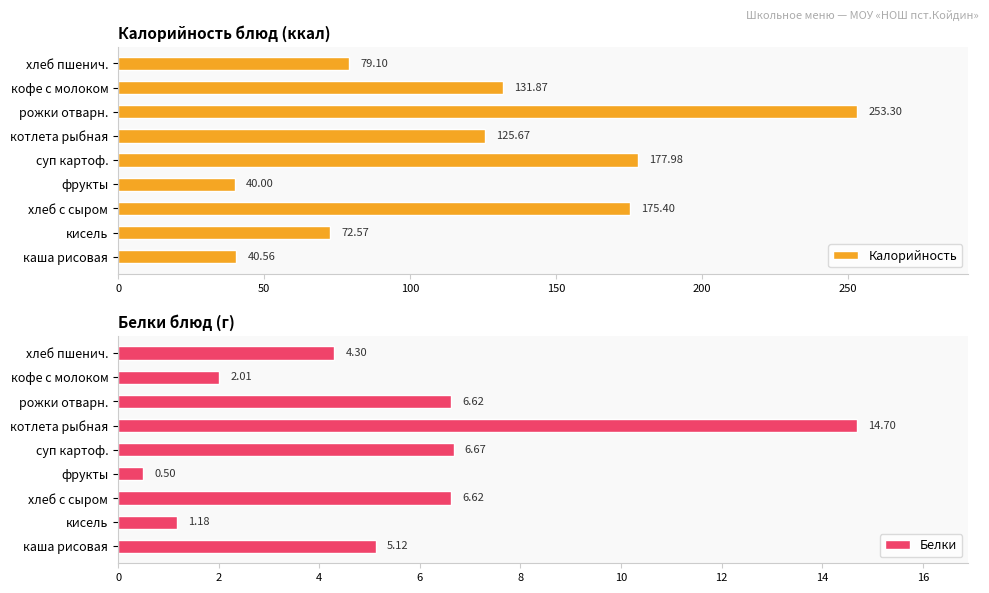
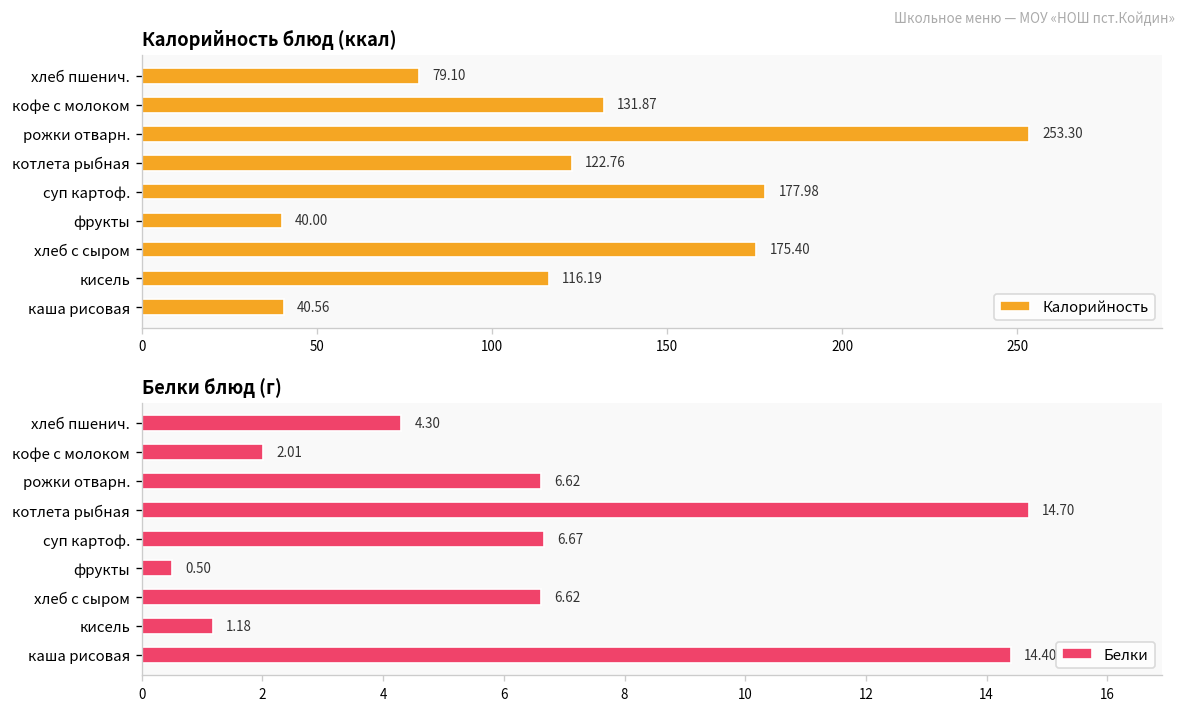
Калорийность блюд (ккал), котлета рыбная: 125.67 -> 122.76
Калорийность блюд (ккал), кисель: 72.57 -> 116.19
Белки блюд (г), каша рисовая: 5.12 -> 14.40
